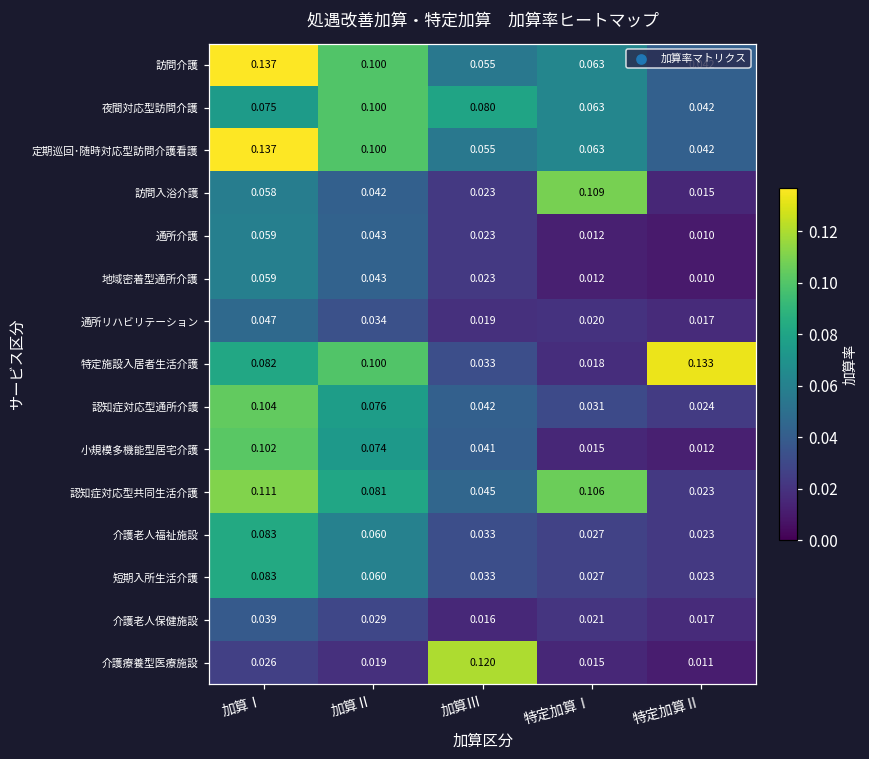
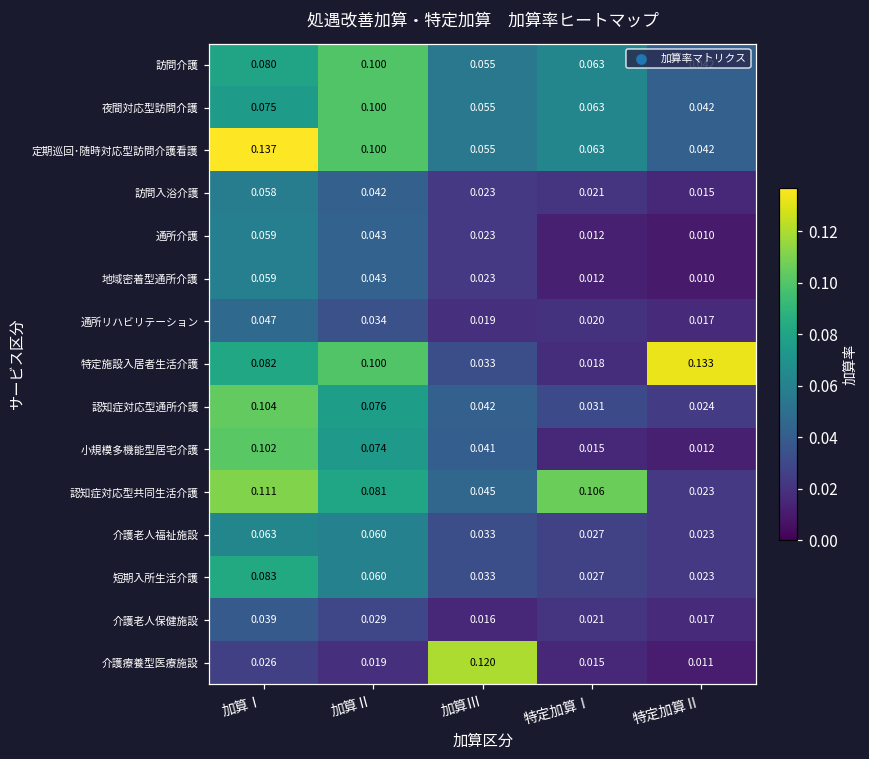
訪問介護, 加算Ⅰ: 0.137 -> 0.080
夜間対応型訪問介護, 加算Ⅲ: 0.080 -> 0.055
訪問入浴介護, 特定加算Ⅰ: 0.109 -> 0.021
介護老人福祉施設, 加算Ⅰ: 0.083 -> 0.063
